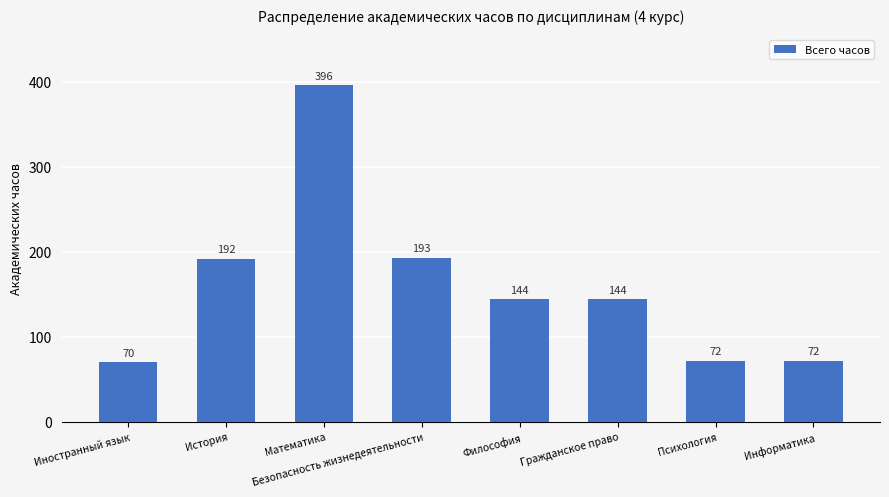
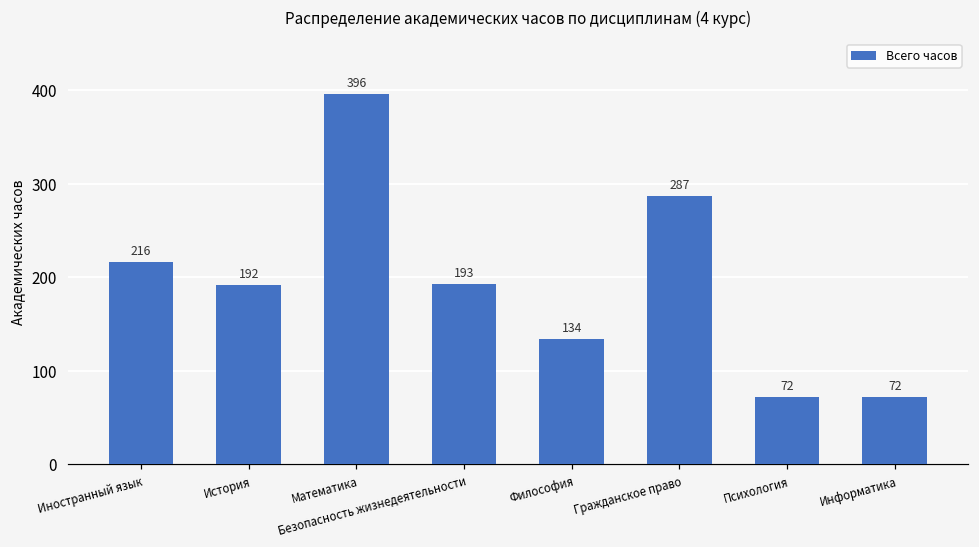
Иностранный язык: 70 -> 216
Философия: 144 -> 134
Гражданское право: 144 -> 287
